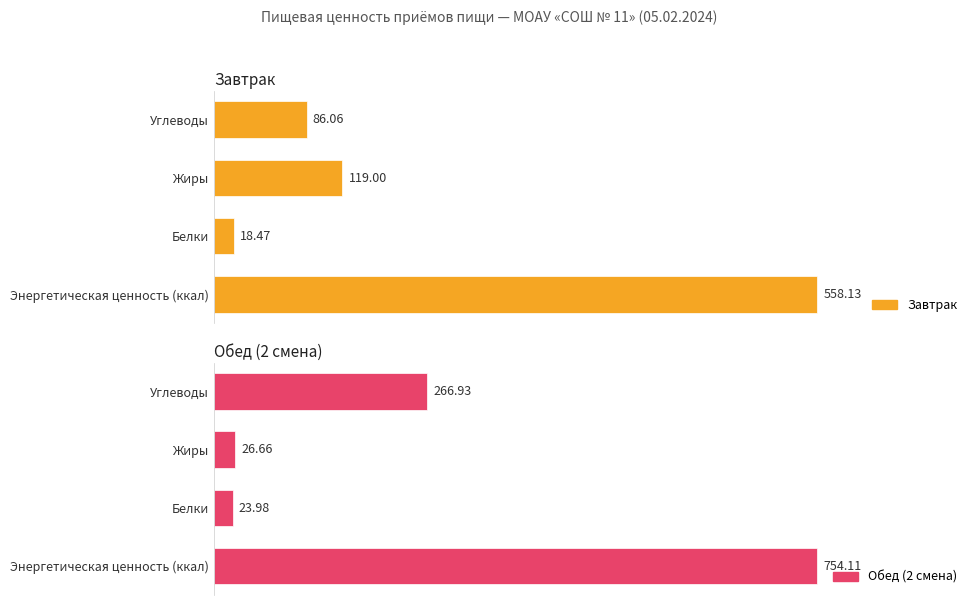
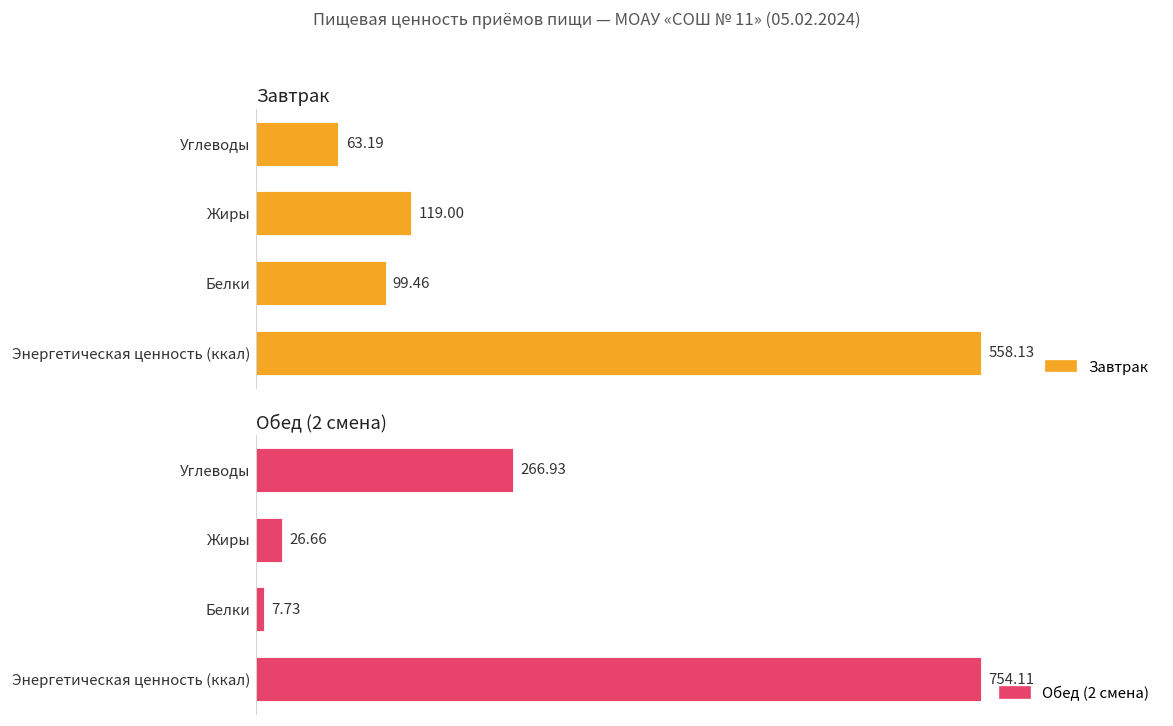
Завтрак, Углеводы: 86.06 -> 63.19
Завтрак, Белки: 18.47 -> 99.46
Обед (2 смена), Белки: 23.98 -> 7.73
